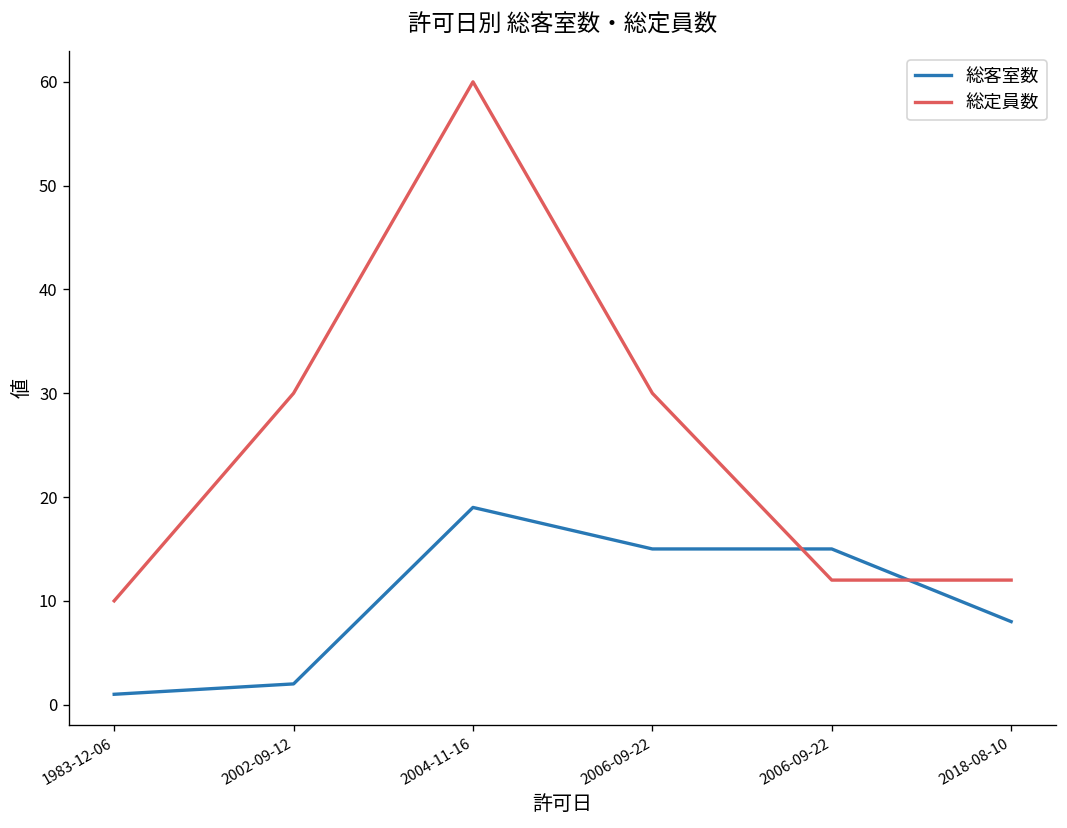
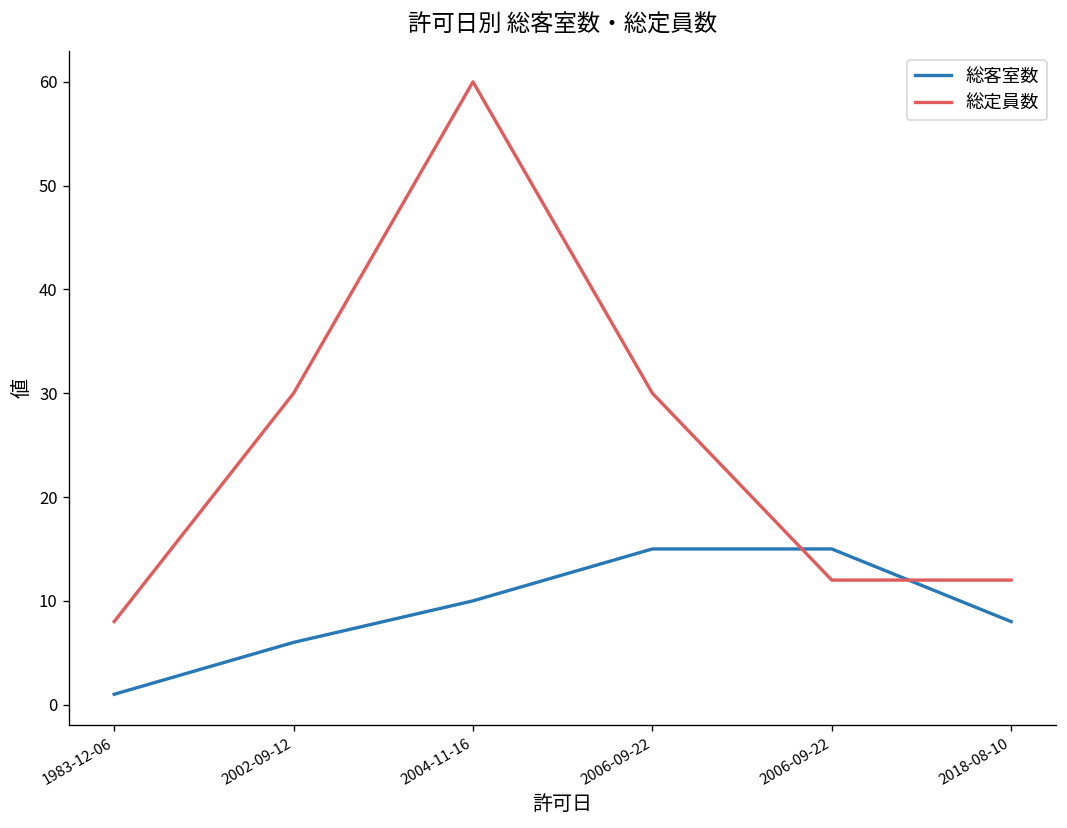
総定員数, 1983-12-06: 10 -> 8
総客室数, 2002-09-12: 2 -> 6
総客室数, 2004-11-16: 19 -> 10
